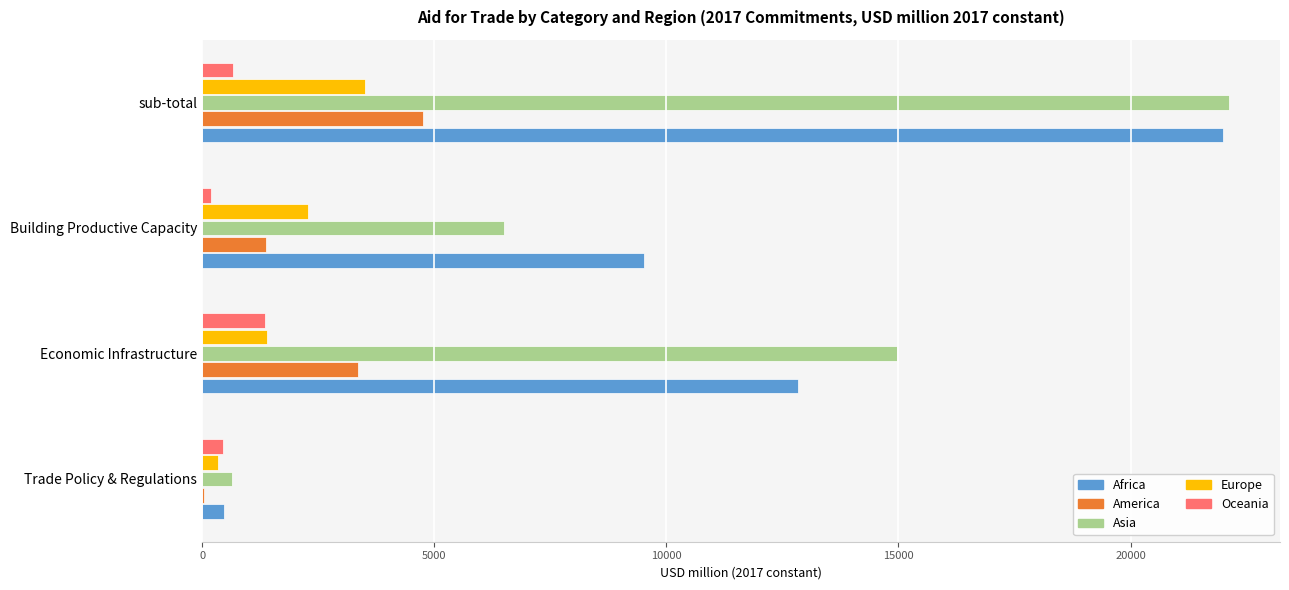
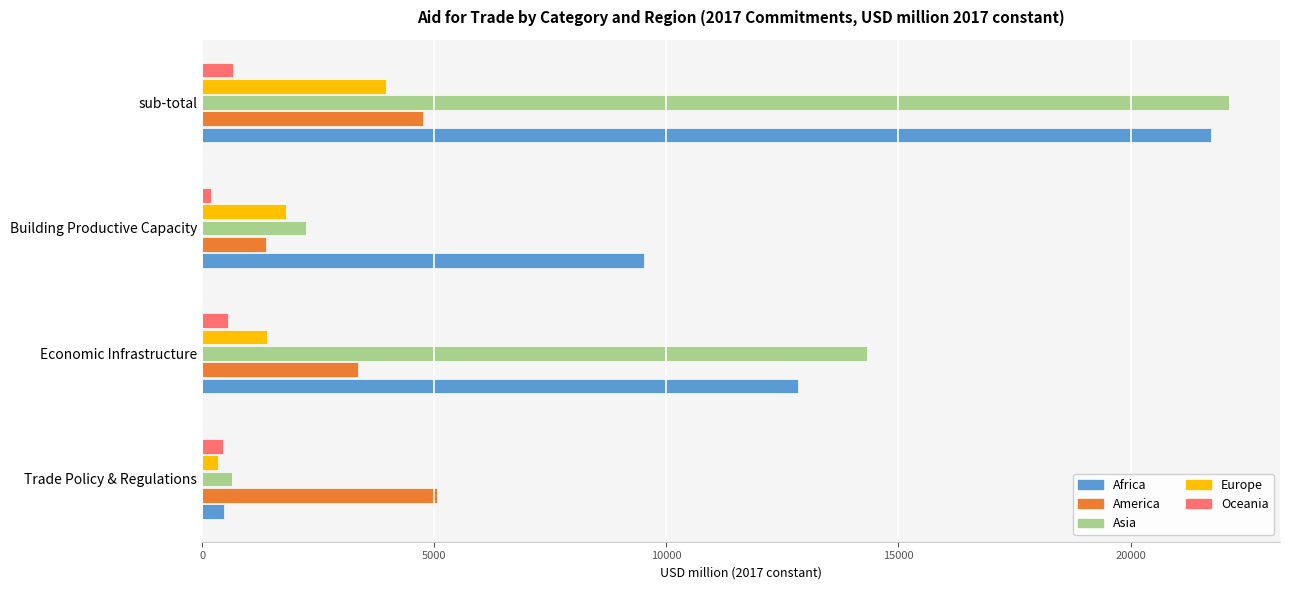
Europe, sub-total: 3500 -> 4000
Africa, sub-total: 22000 -> 21700
Europe, Building Productive Capacity: 2300 -> 1800
Asia, Building Productive Capacity: 6500 -> 2200
Oceania, Economic Infrastructure: 1300 -> 600
Asia, Economic Infrastructure: 15000 -> 14300
America, Trade Policy & Regulations: 0 -> 5100
